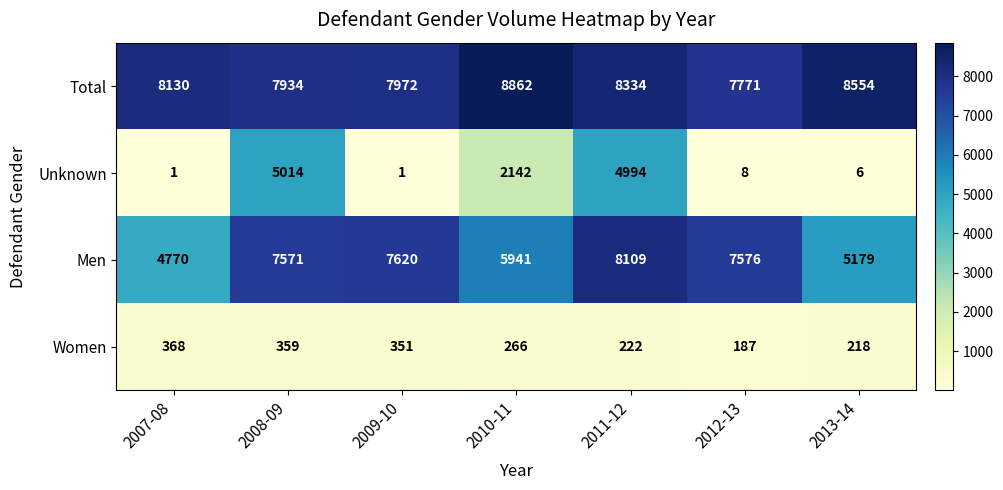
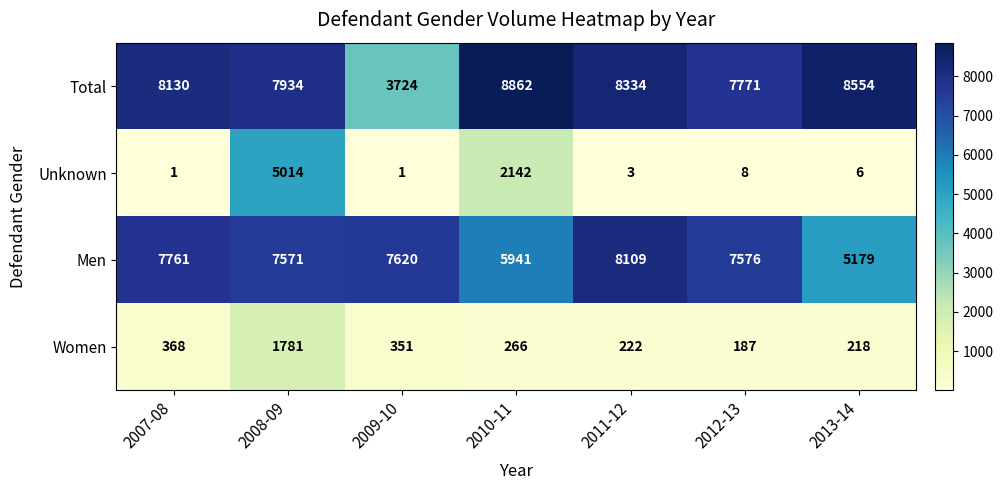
Total, 2009-10: 7972 -> 3724
Unknown, 2011-12: 4994 -> 3
Men, 2007-08: 4770 -> 7761
Women, 2008-09: 359 -> 1781
